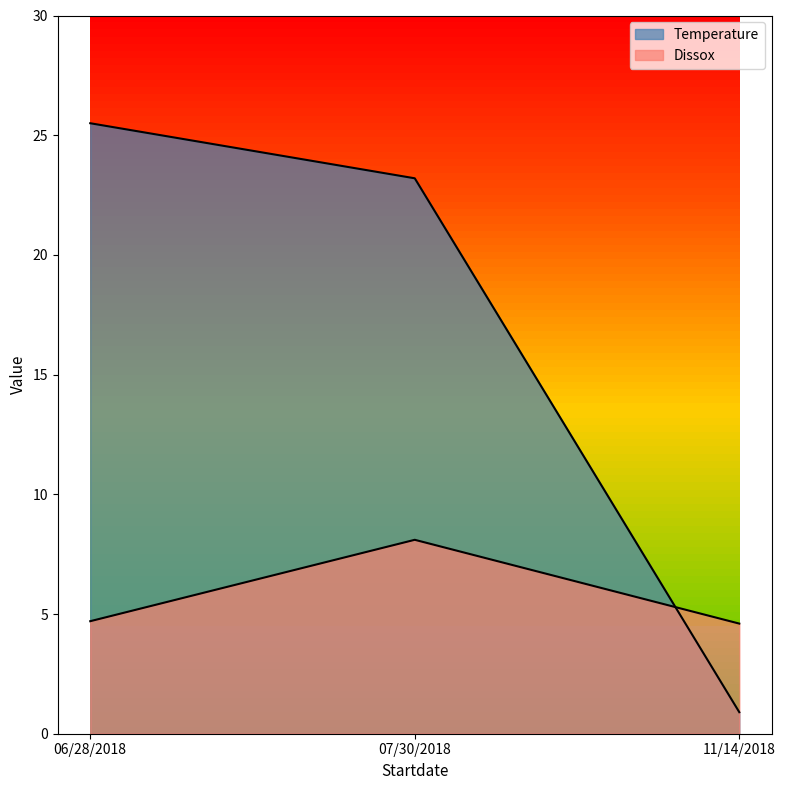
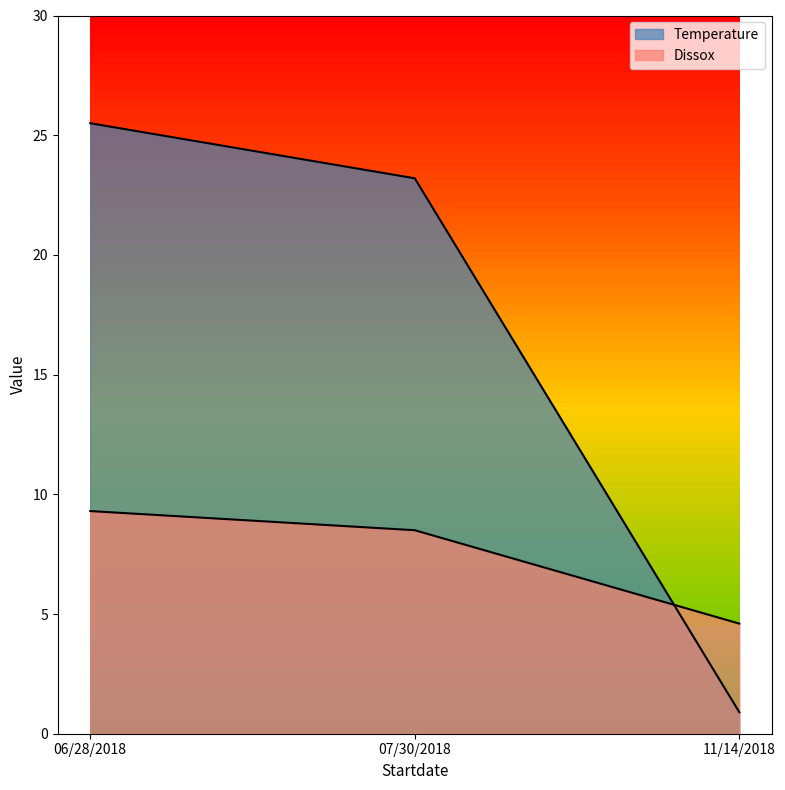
Dissox, 06/28/2018: 4.7 -> 9.3
Dissox, 07/30/2018: 8.1 -> 8.5
